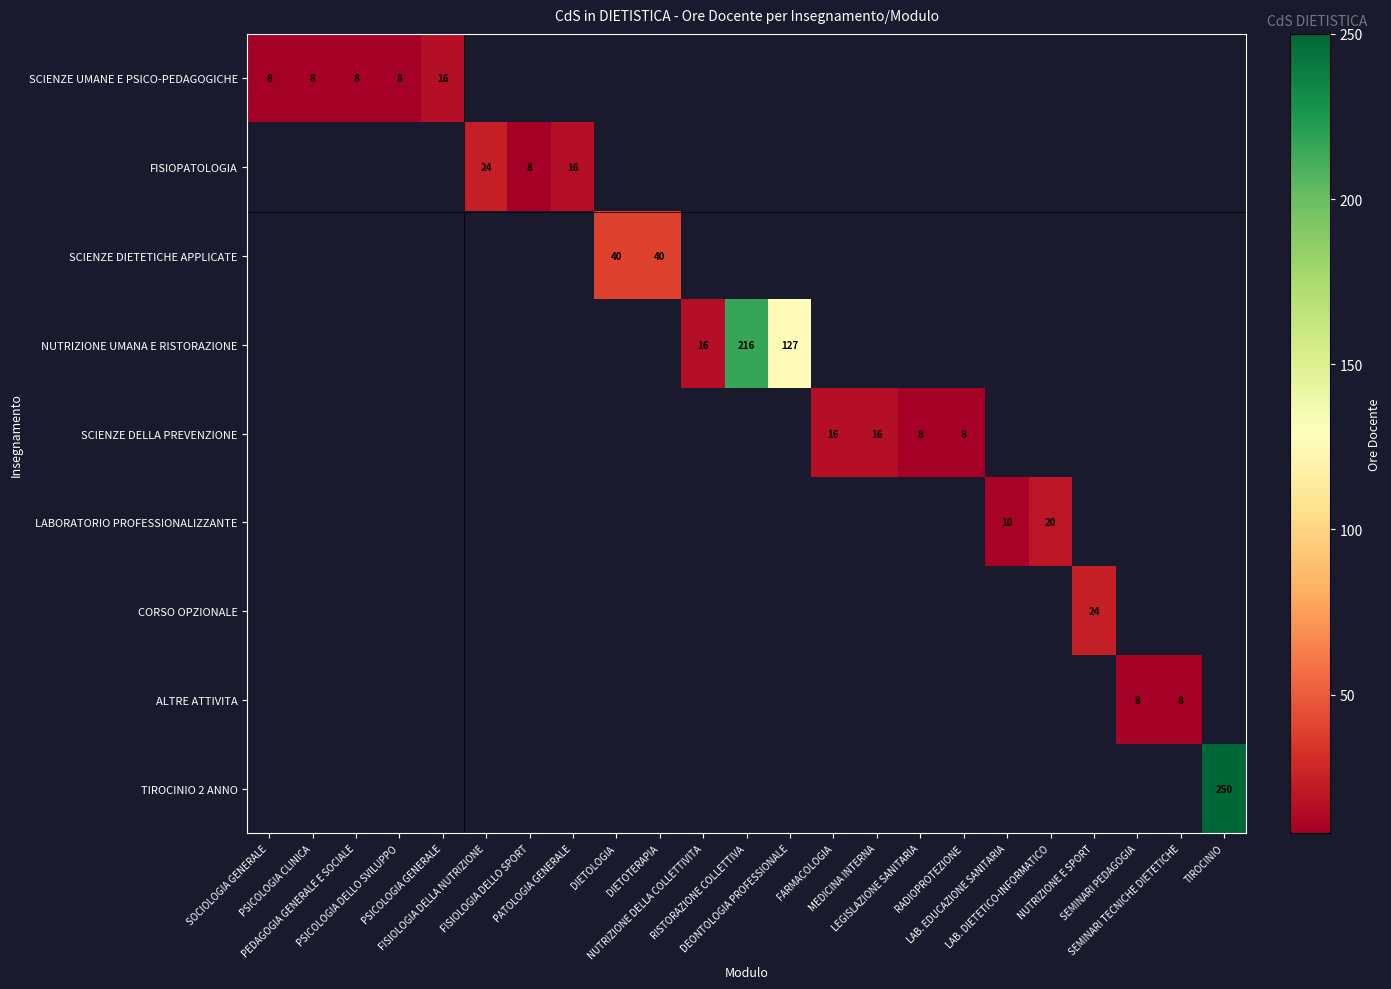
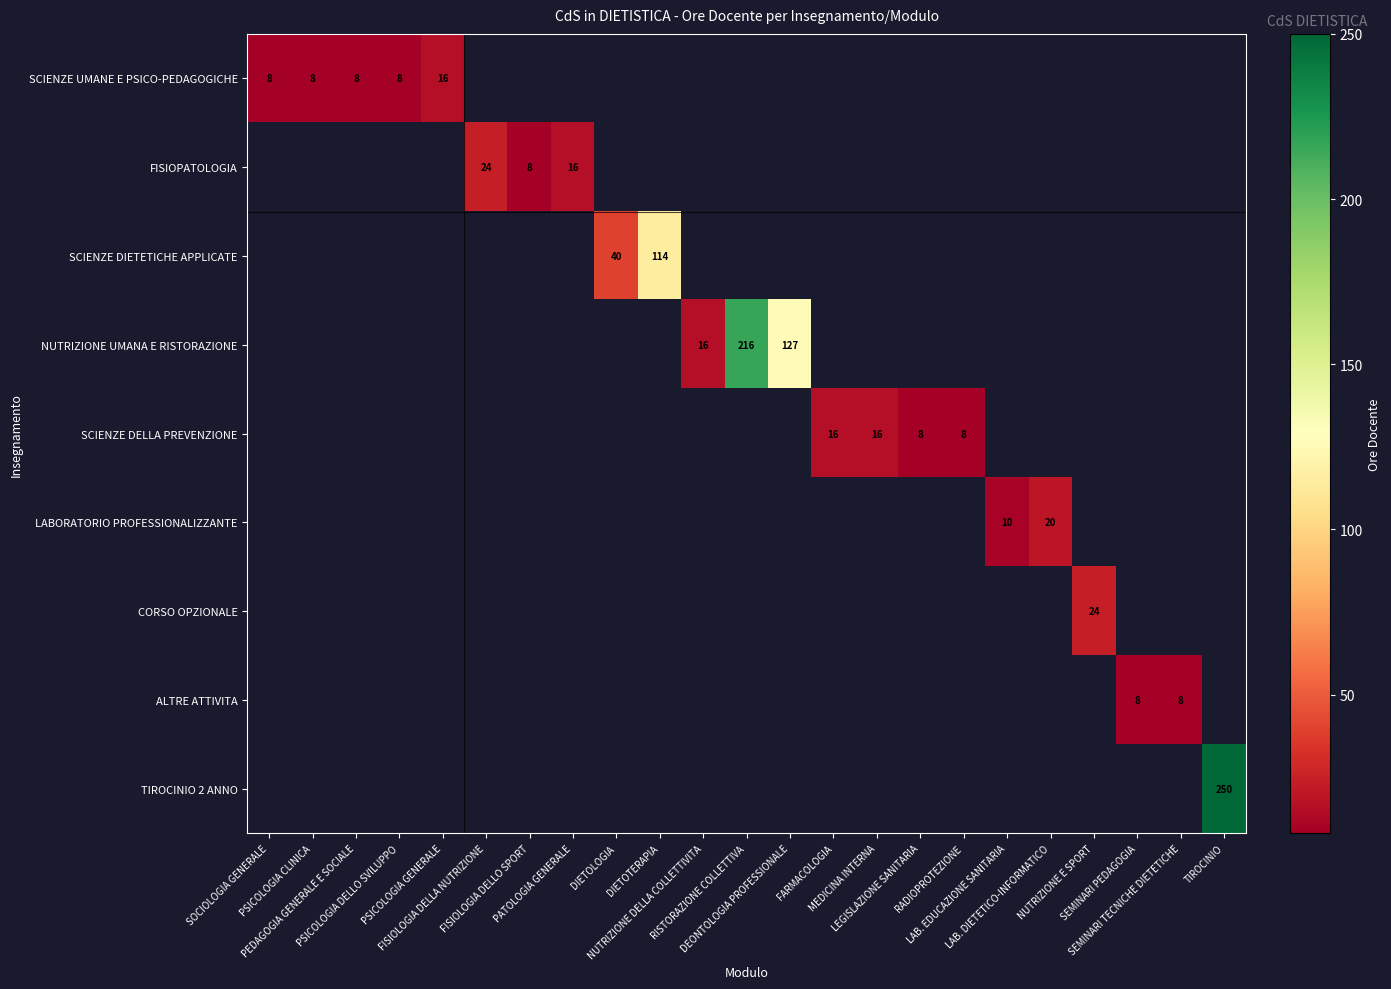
SCIENZE DIETETICHE APPLICATE, DIETOTERAPIA: 40 -> 114
